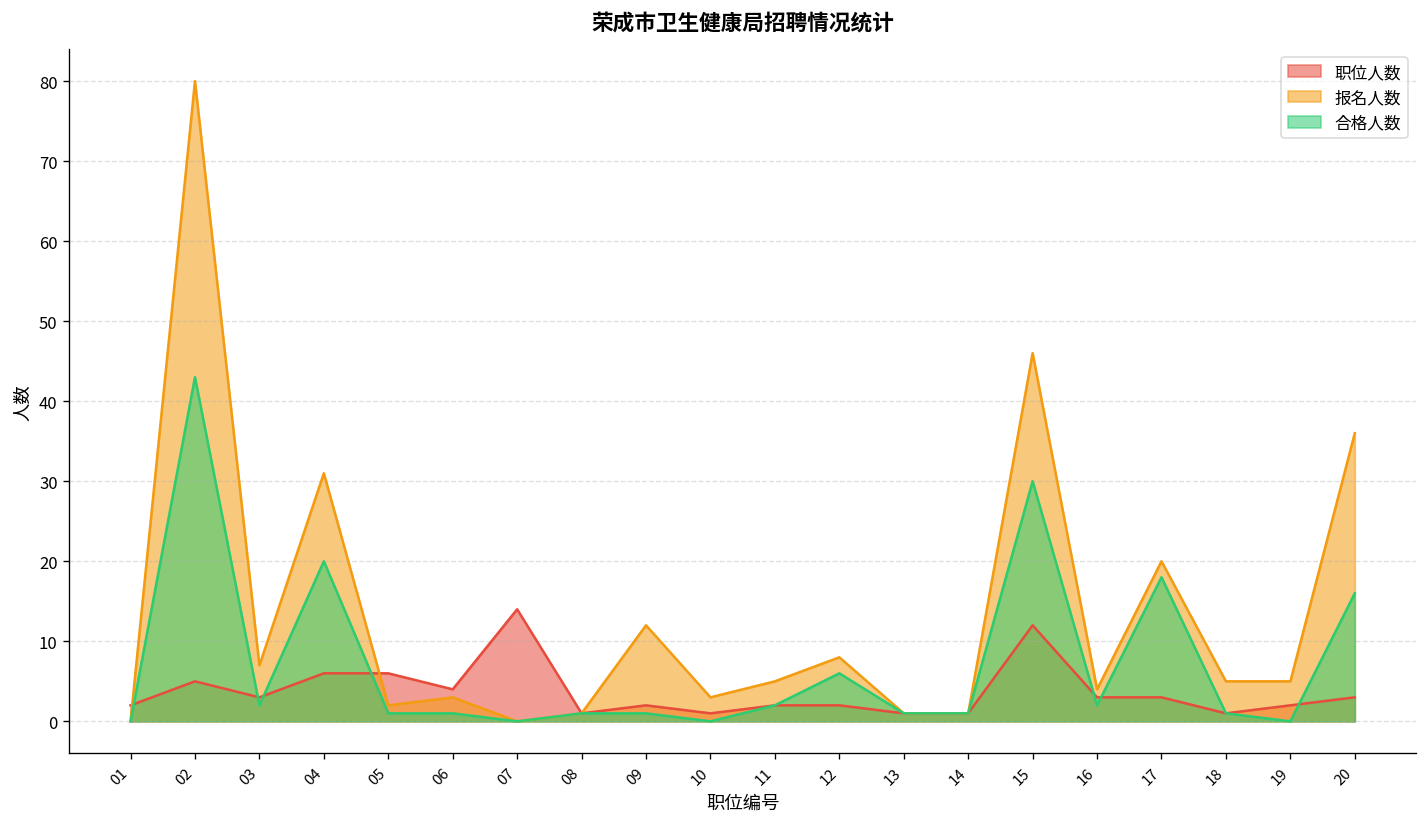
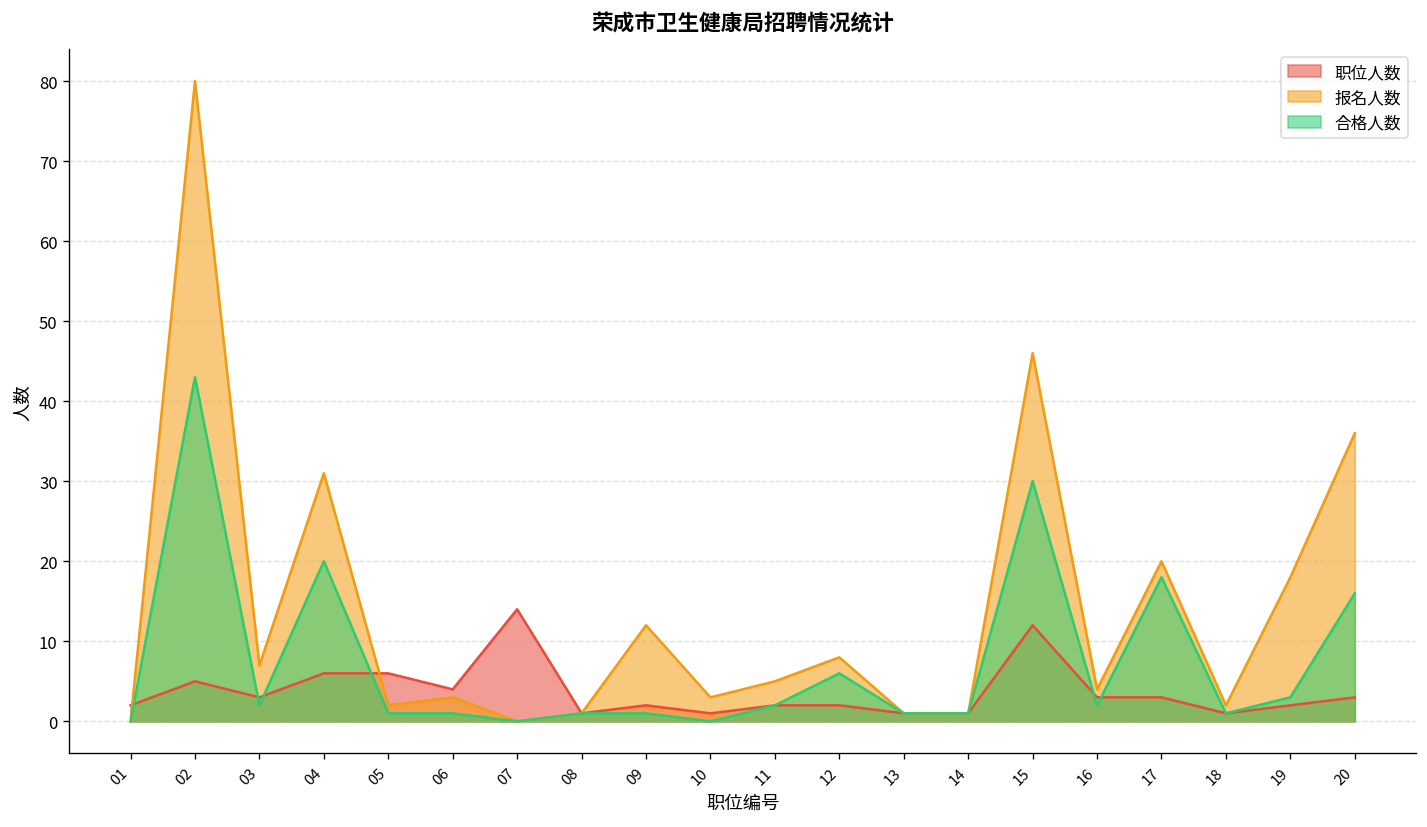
报名人数, 18: 5 -> 2
报名人数, 19: 5 -> 18
合格人数, 19: 0 -> 3
